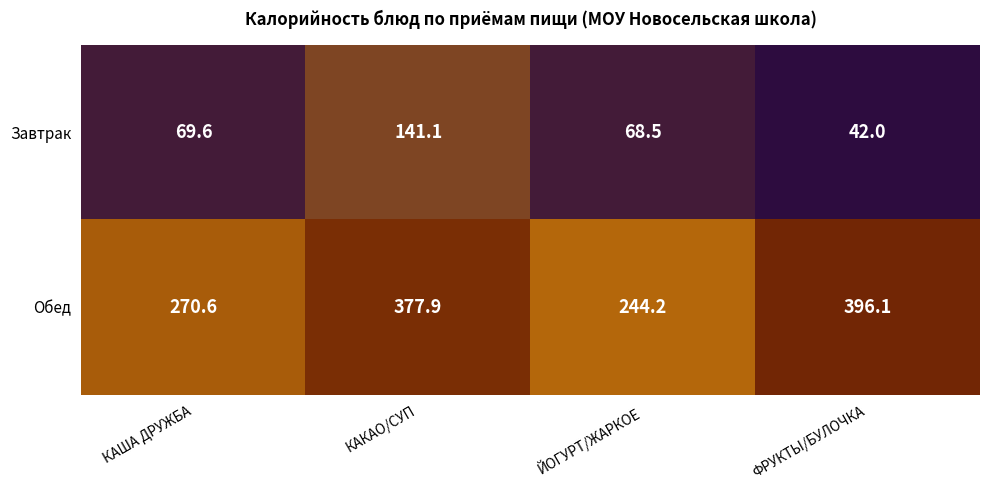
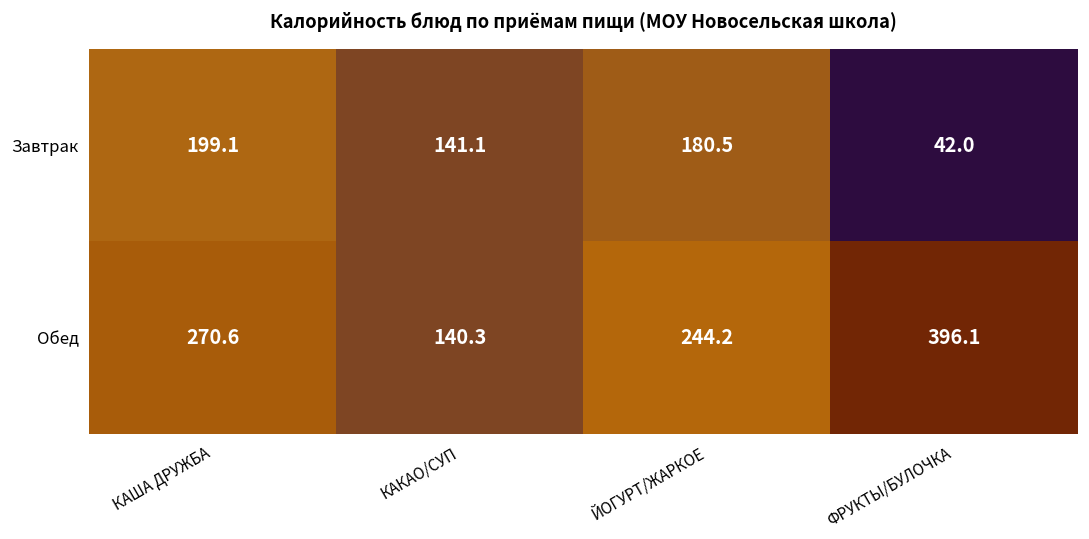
Завтрак, КАША ДРУЖБА: 69.6 -> 199.1
Завтрак, ЙОГУРТ/ЖАРКОЕ: 68.5 -> 180.5
Обед, КАКАО/СУП: 377.9 -> 140.3
